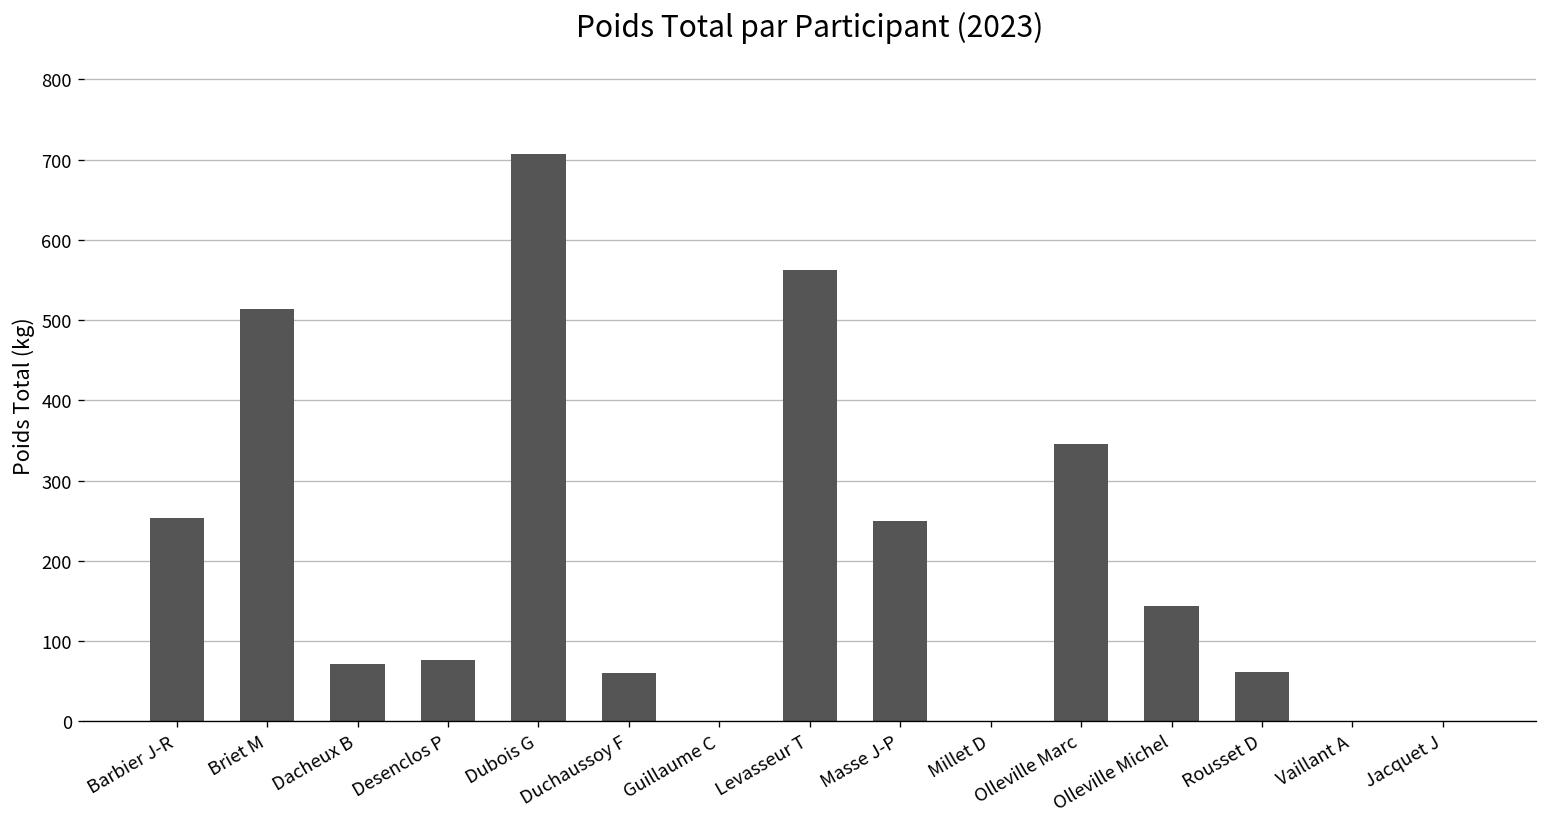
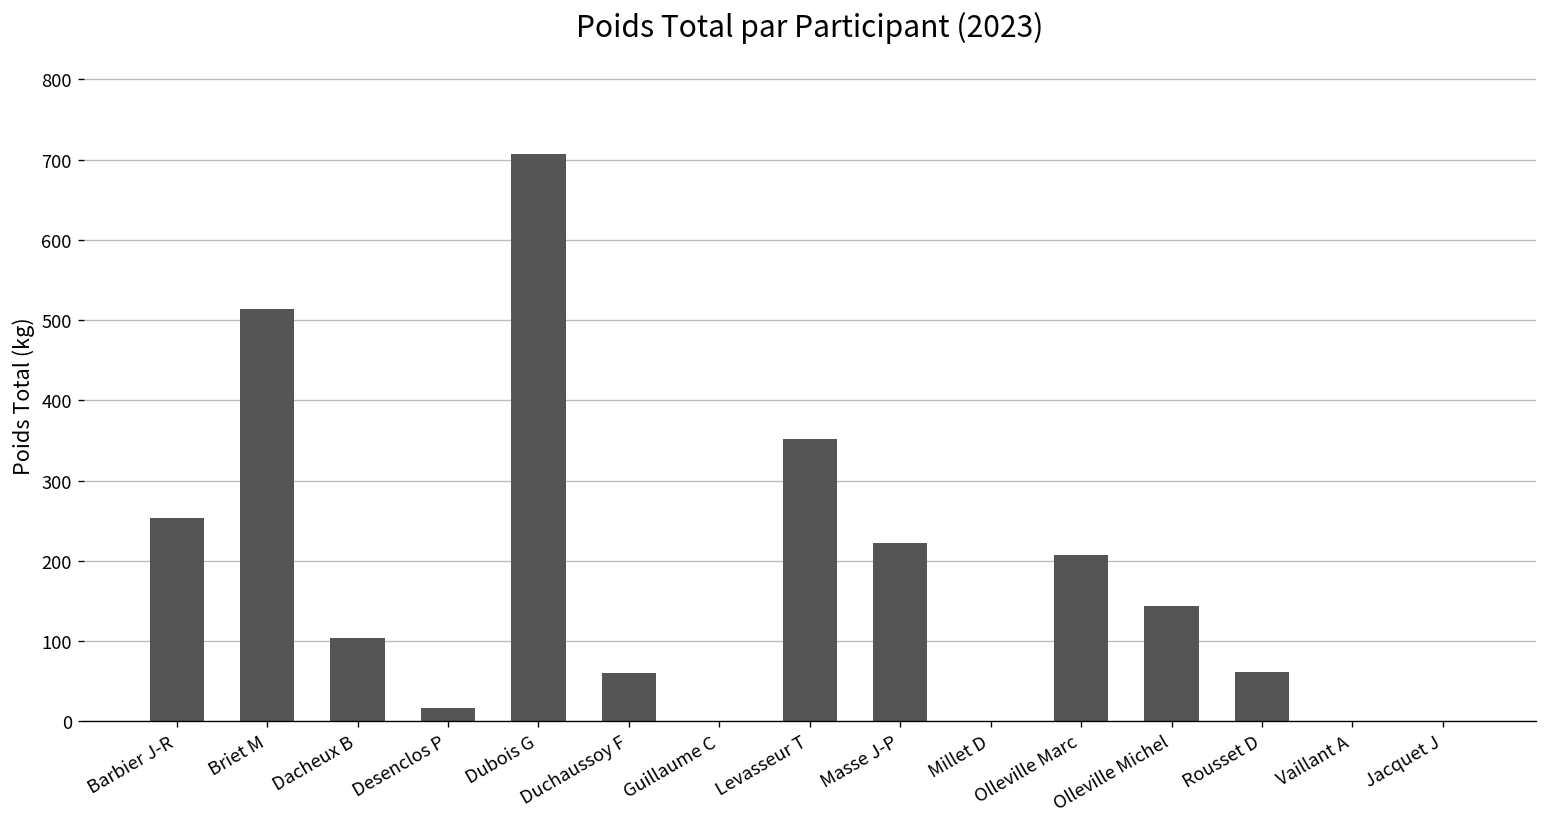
Dacheux B: 70 -> 100
Desenclos P: 80 -> 20
Levasseur T: 560 -> 350
Masse J-P: 250 -> 220
Olleville Marc: 350 -> 210
